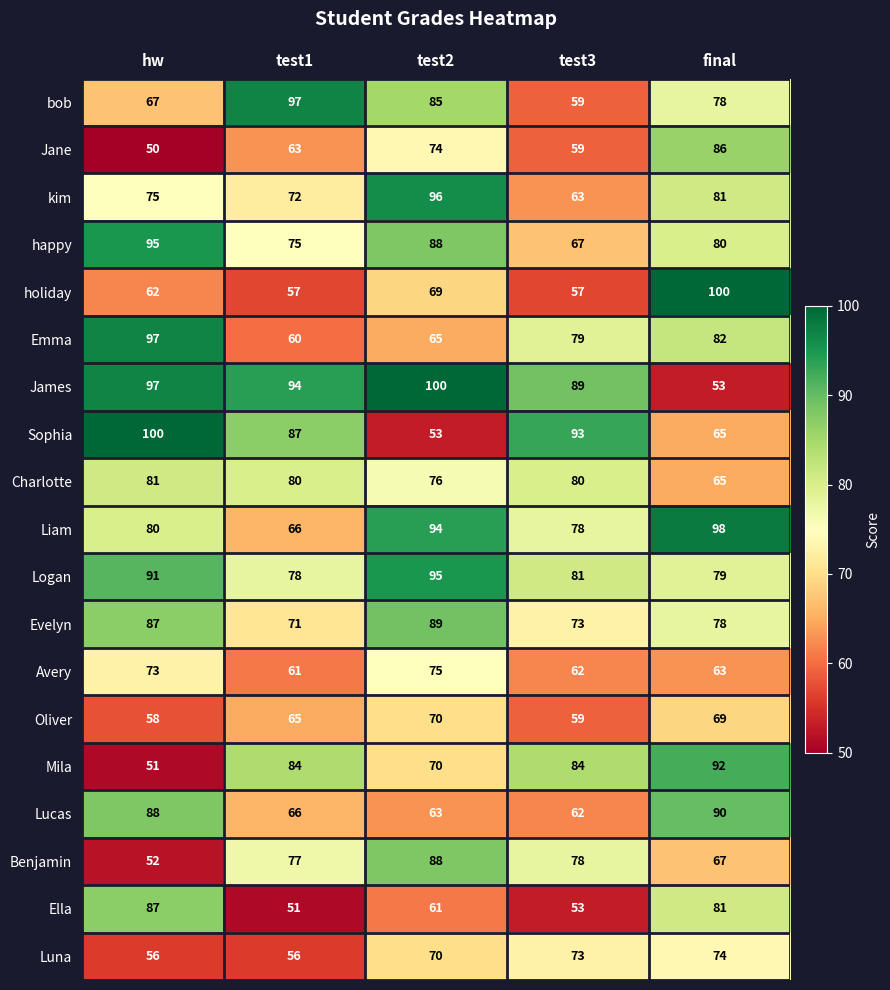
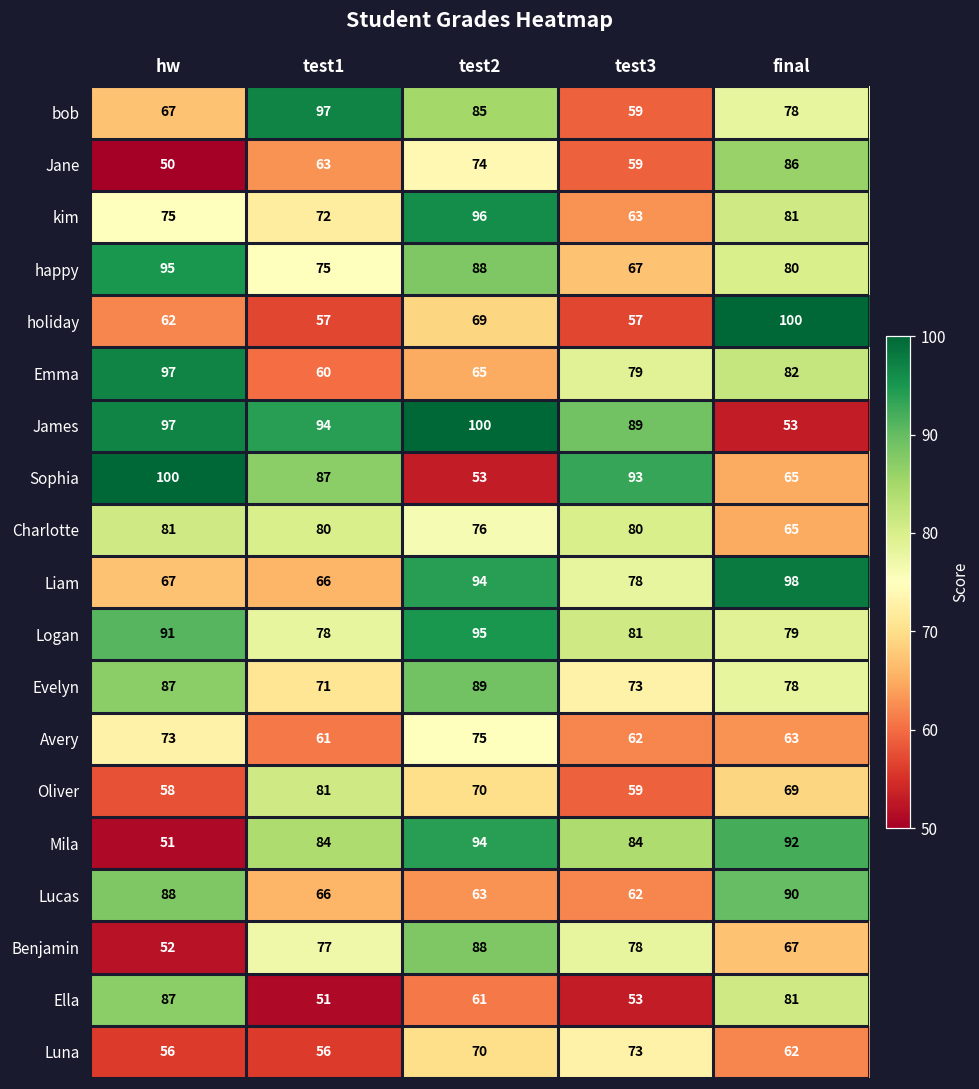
Liam, hw: 80 -> 67
Oliver, test1: 65 -> 81
Mila, test2: 70 -> 94
Luna, final: 74 -> 62
